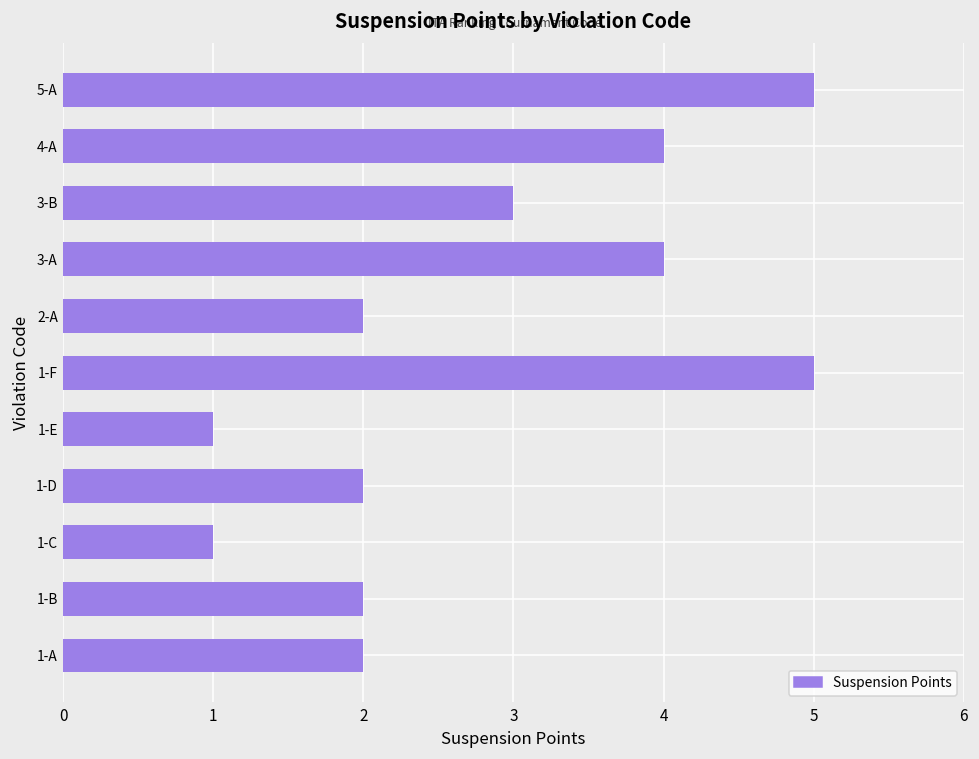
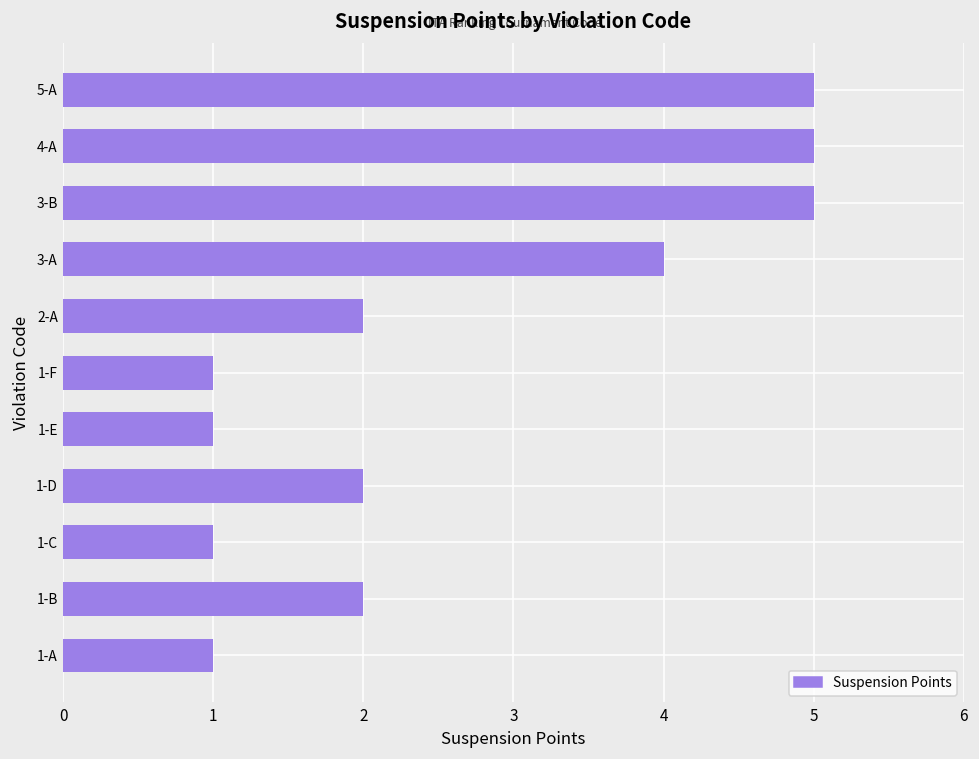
4-A: 4 -> 5
3-B: 3 -> 5
1-F: 5 -> 1
1-A: 2 -> 1
